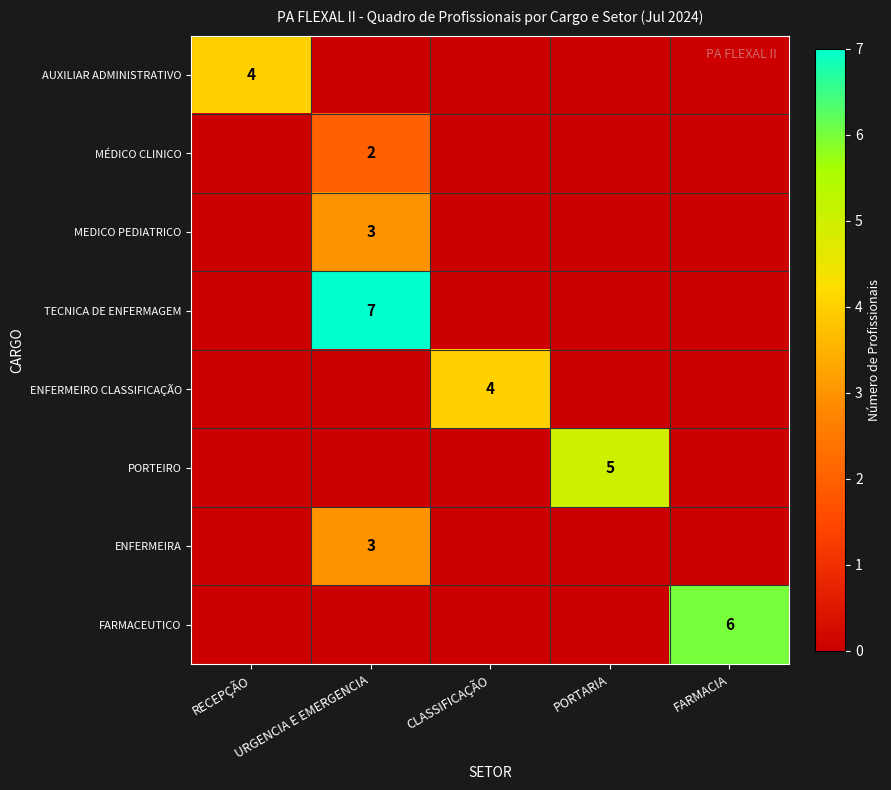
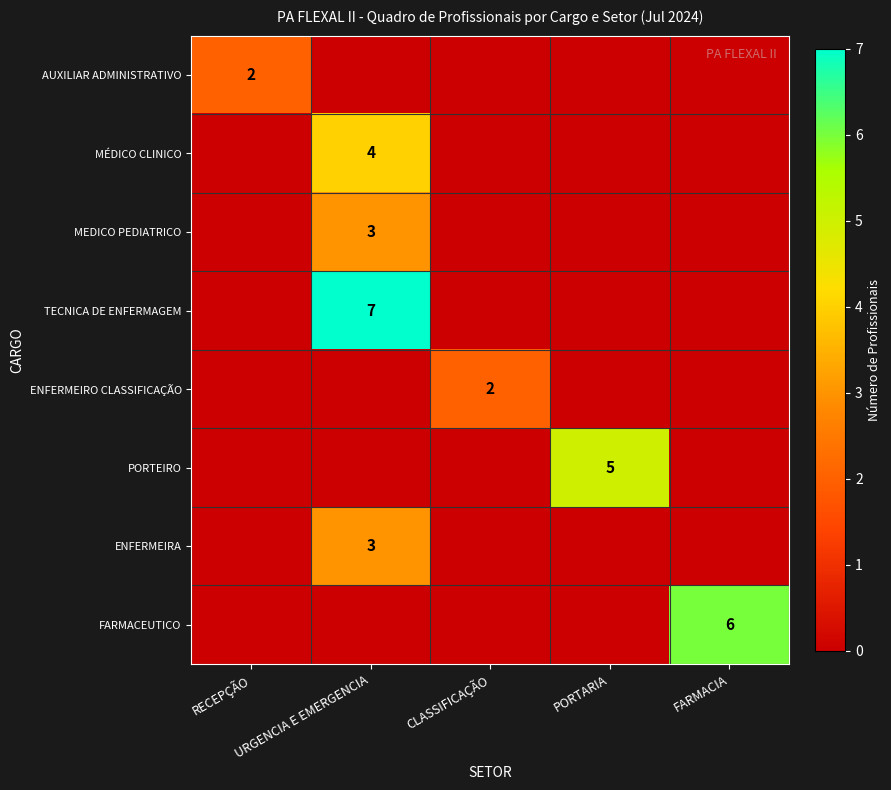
AUXILIAR ADMINISTRATIVO, RECEPÇÃO: 4 -> 2
MÉDICO CLINICO, URGENCIA E EMERGENCIA: 2 -> 4
ENFERMEIRO CLASSIFICAÇÃO, CLASSIFICAÇÃO: 4 -> 2
